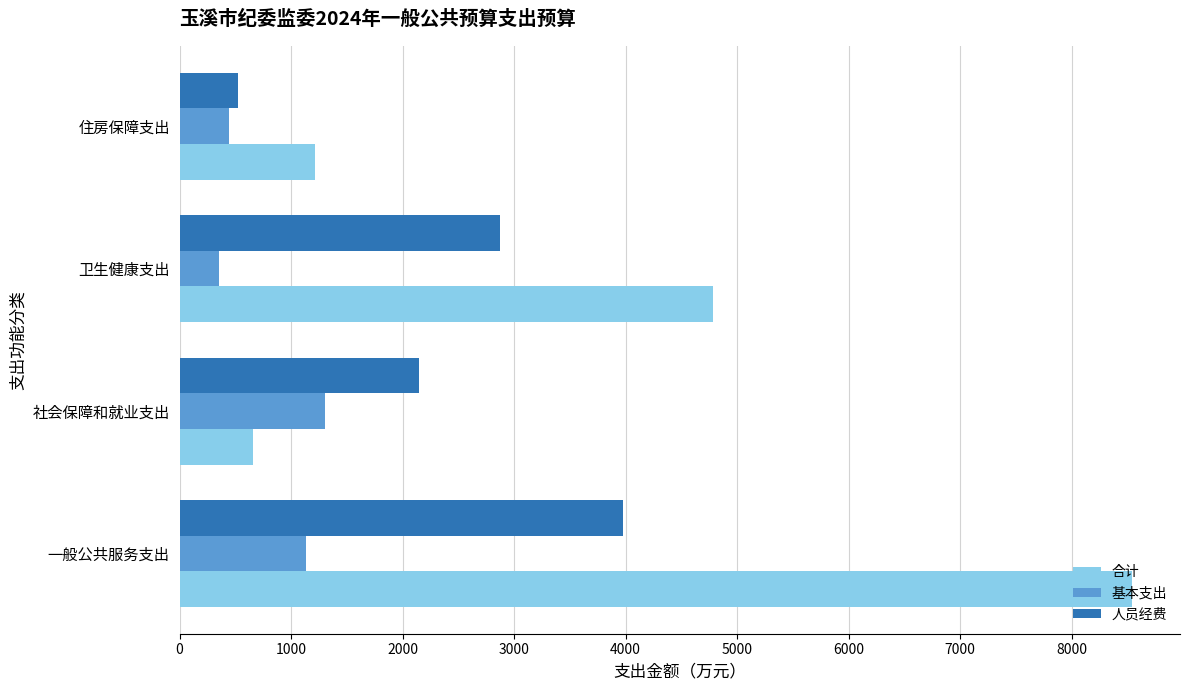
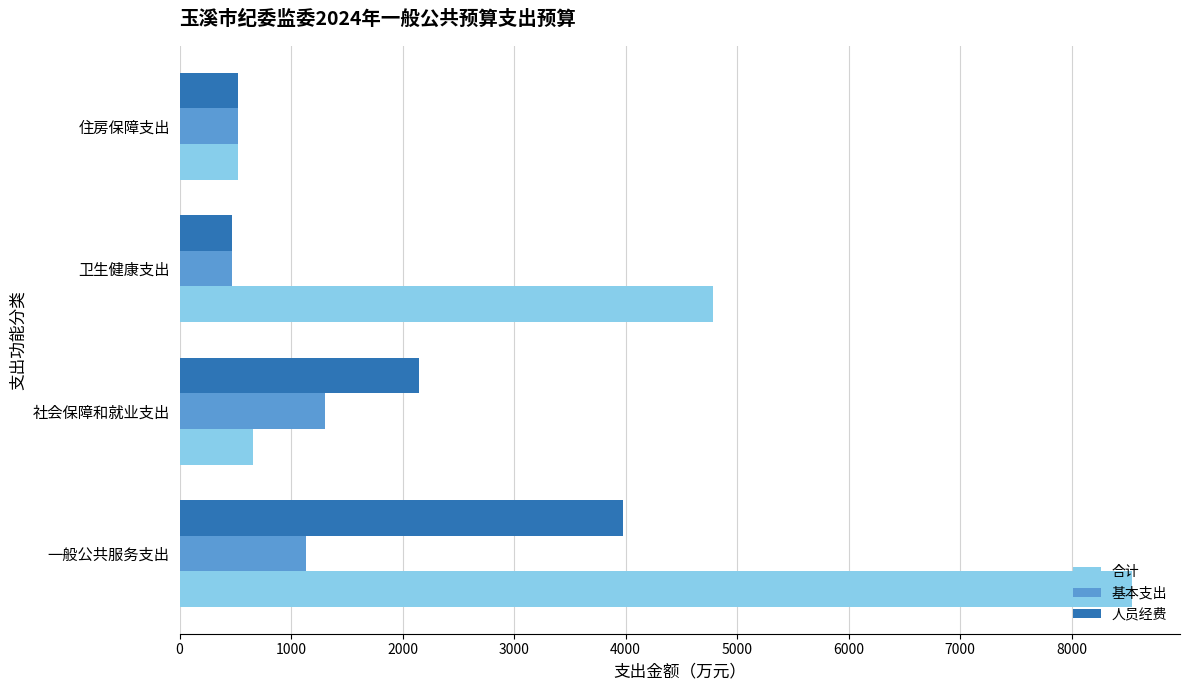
基本支出, 住房保障支出: 440 -> 520
合计, 住房保障支出: 1210 -> 520
人员经费, 卫生健康支出: 2870 -> 470
基本支出, 卫生健康支出: 360 -> 470
